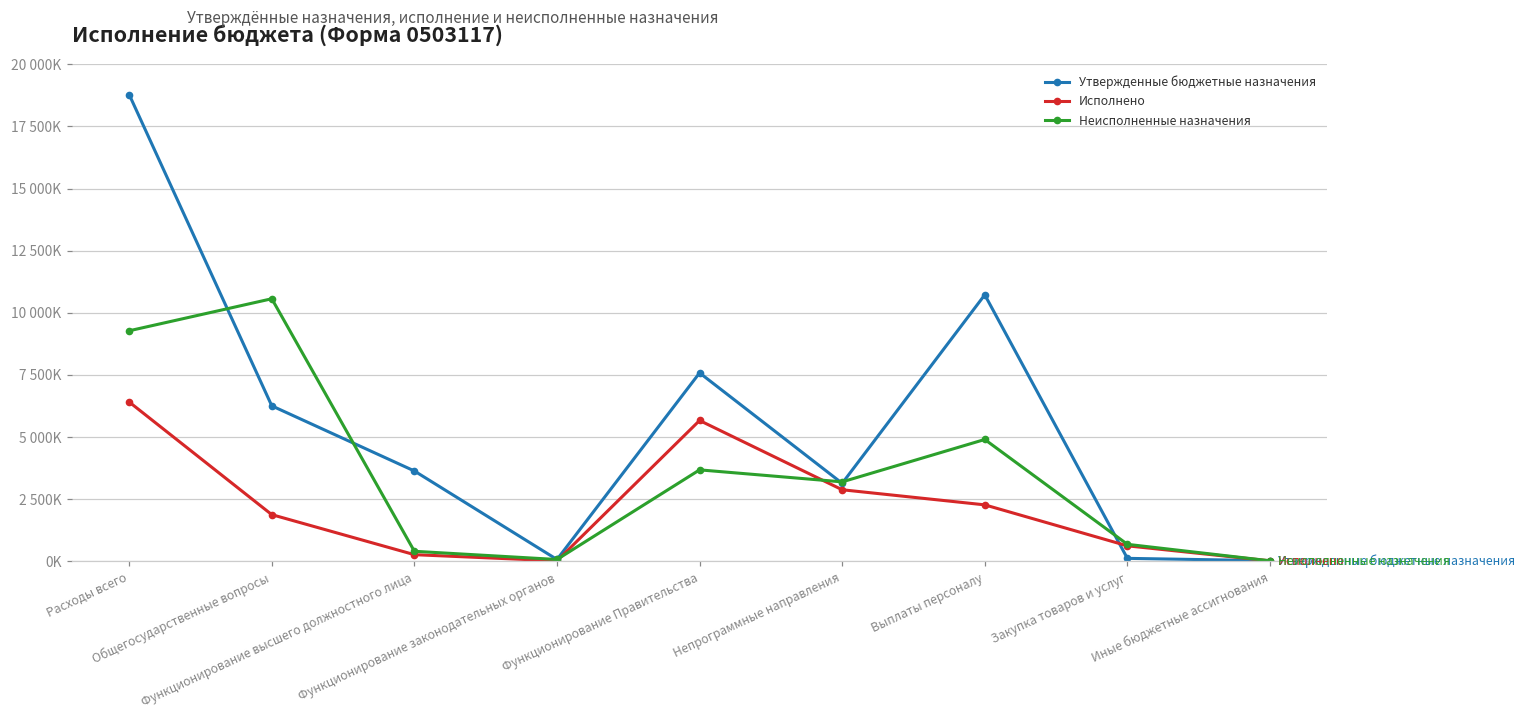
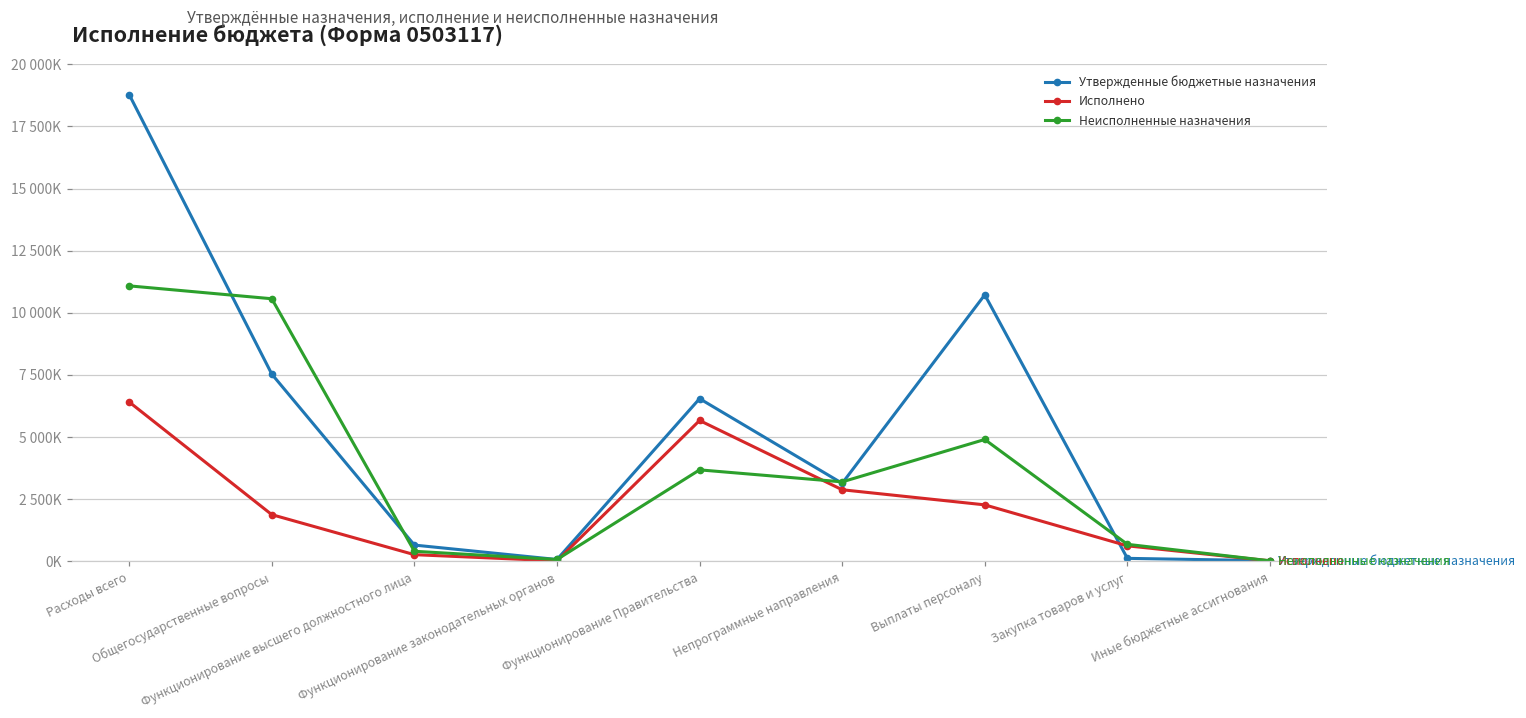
Неисполненные назначения, Расходы всего: 9300000 -> 11100000
Утвержденные бюджетные назначения, Общегосударственные вопросы: 6200000 -> 7500000
Утвержденные бюджетные назначения, Функционирование высшего должностного лица: 3600000 -> 600000
Утвержденные бюджетные назначения, Функционирование Правительства: 7600000 -> 6500000
